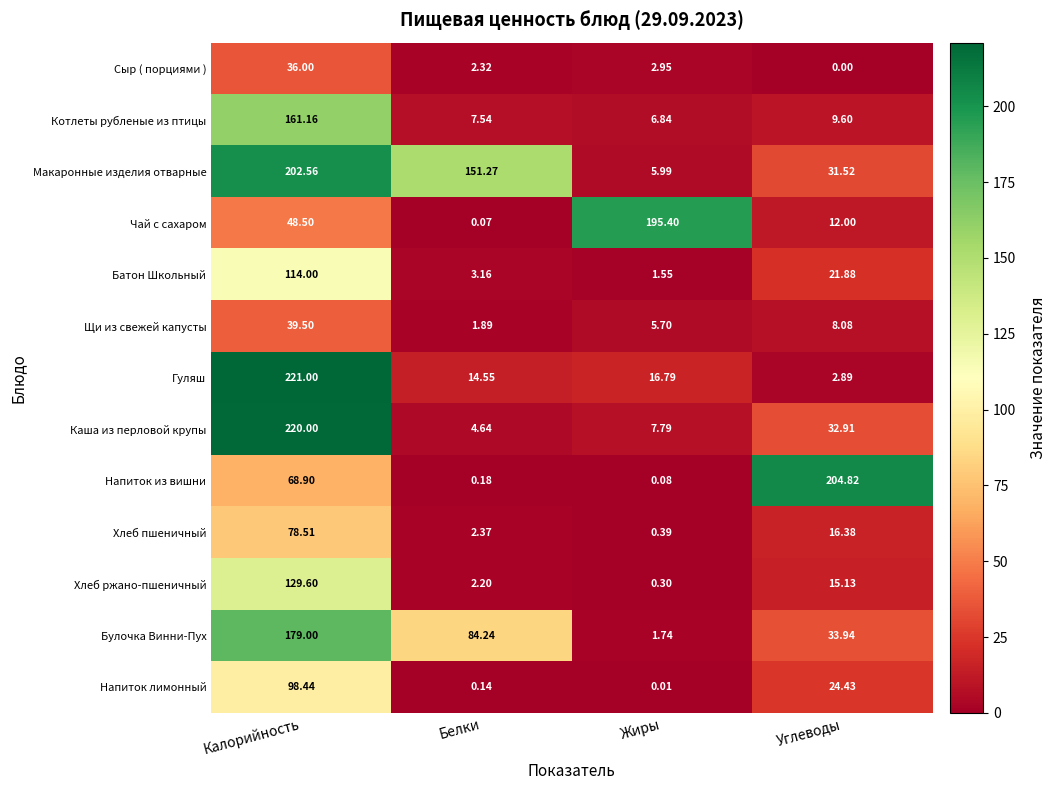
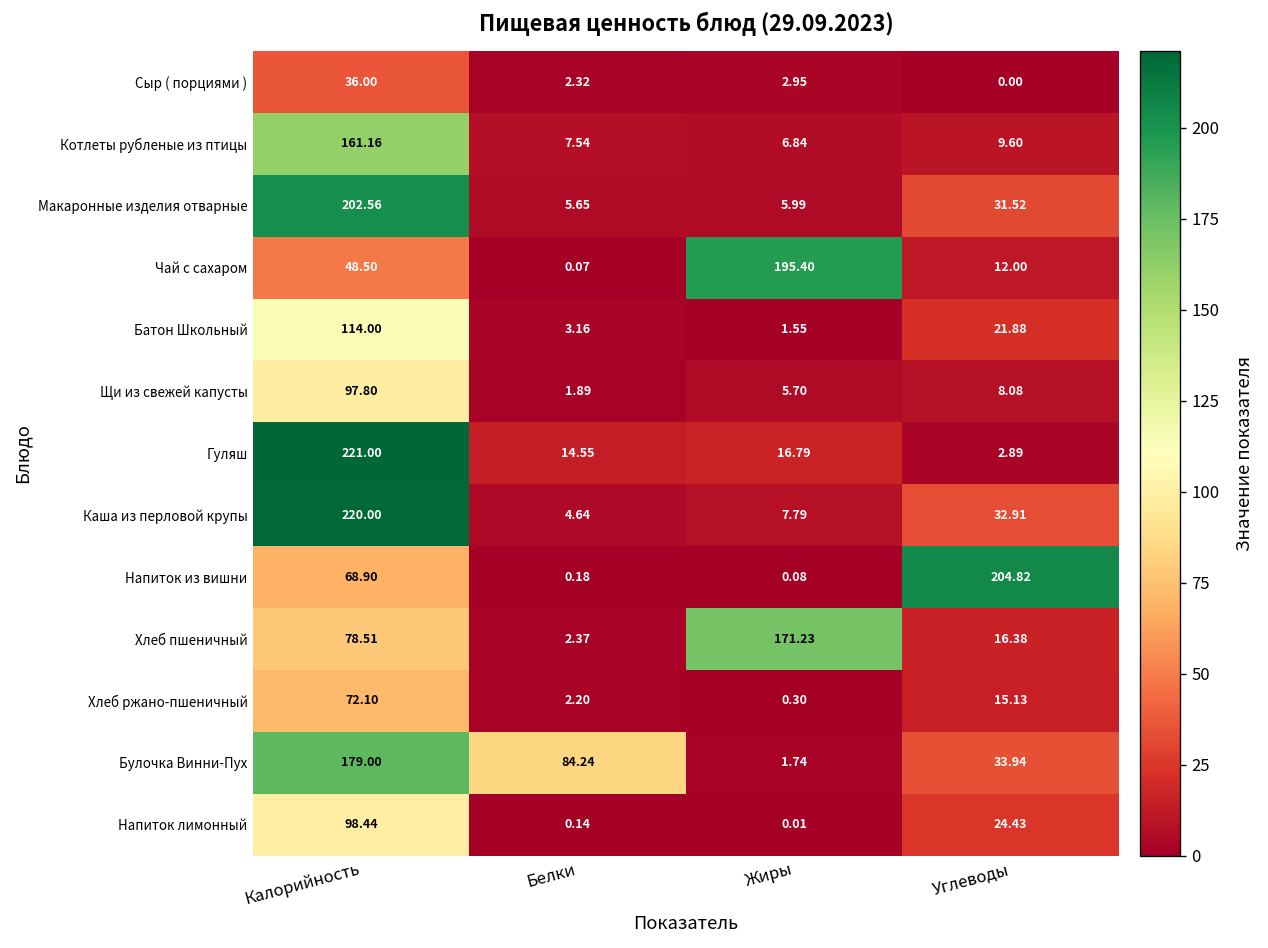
Макаронные изделия отварные, Белки: 151.27 -> 5.65
Щи из свежей капусты, Калорийность: 39.50 -> 97.80
Хлеб пшеничный, Жиры: 0.39 -> 171.23
Хлеб ржано-пшеничный, Калорийность: 129.60 -> 72.10
